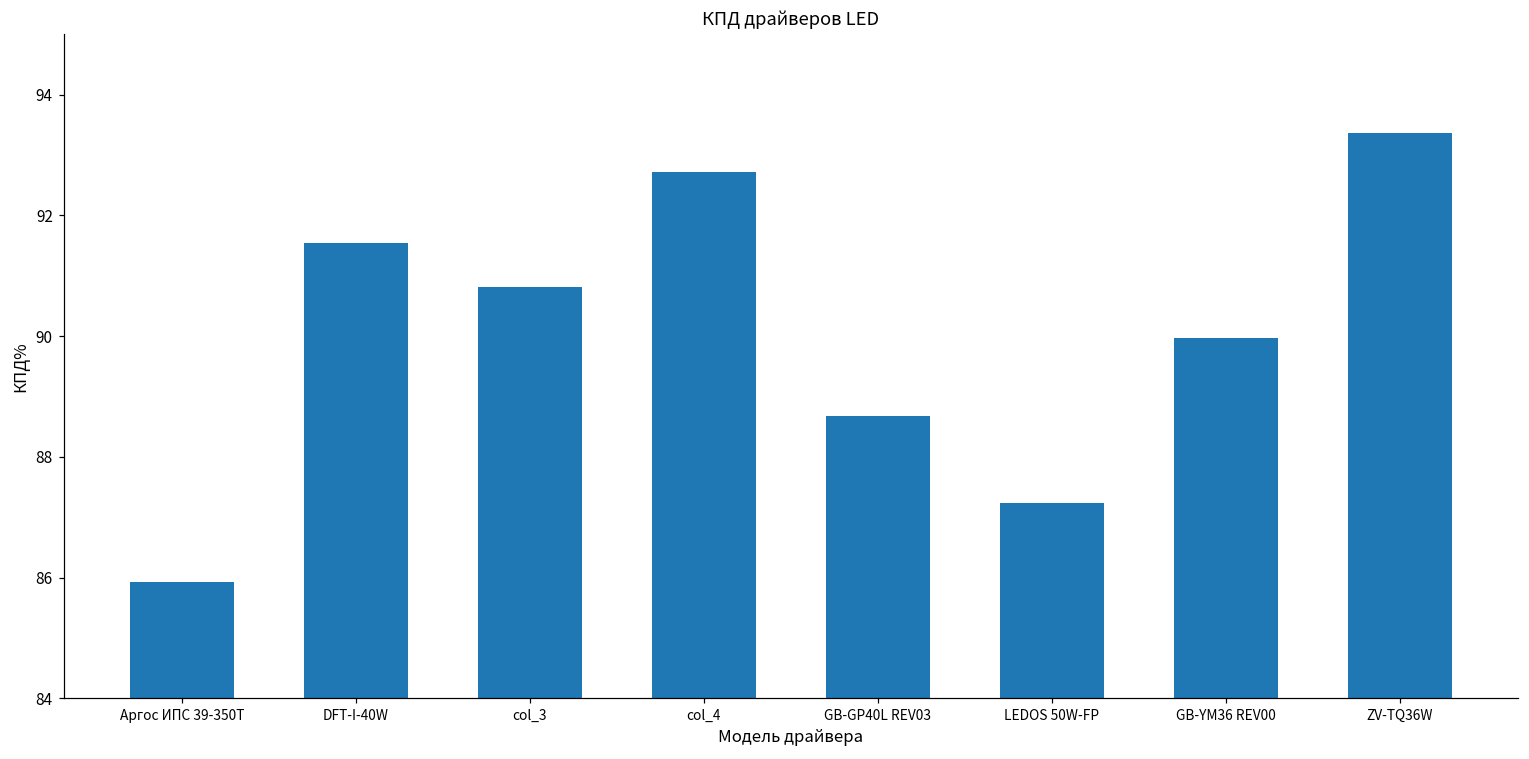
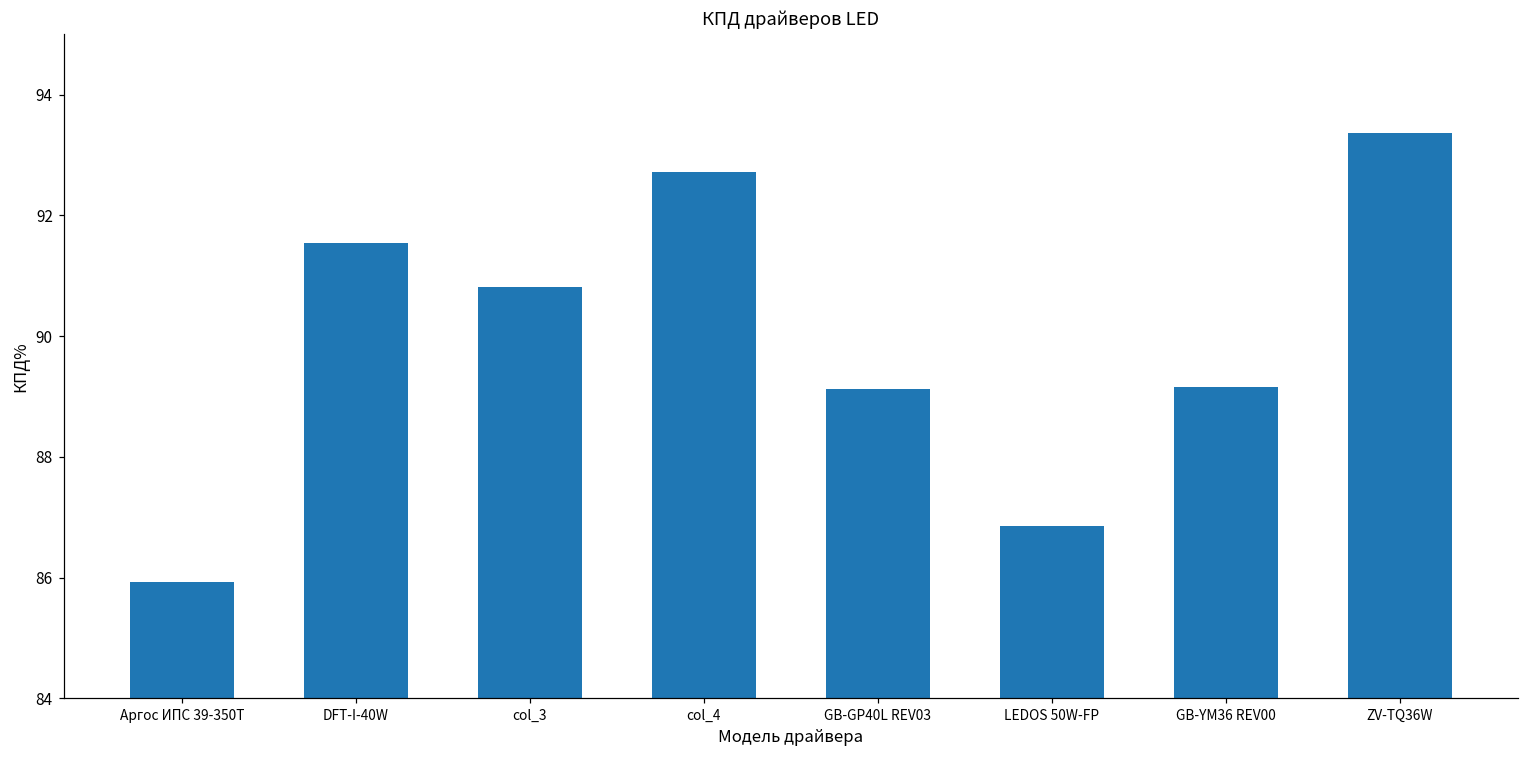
GB-GP40L REV03: 88.7 -> 89.1
LEDOS 50W-FP: 87.2 -> 86.9
GB-YM36 REV00: 90.0 -> 89.2
